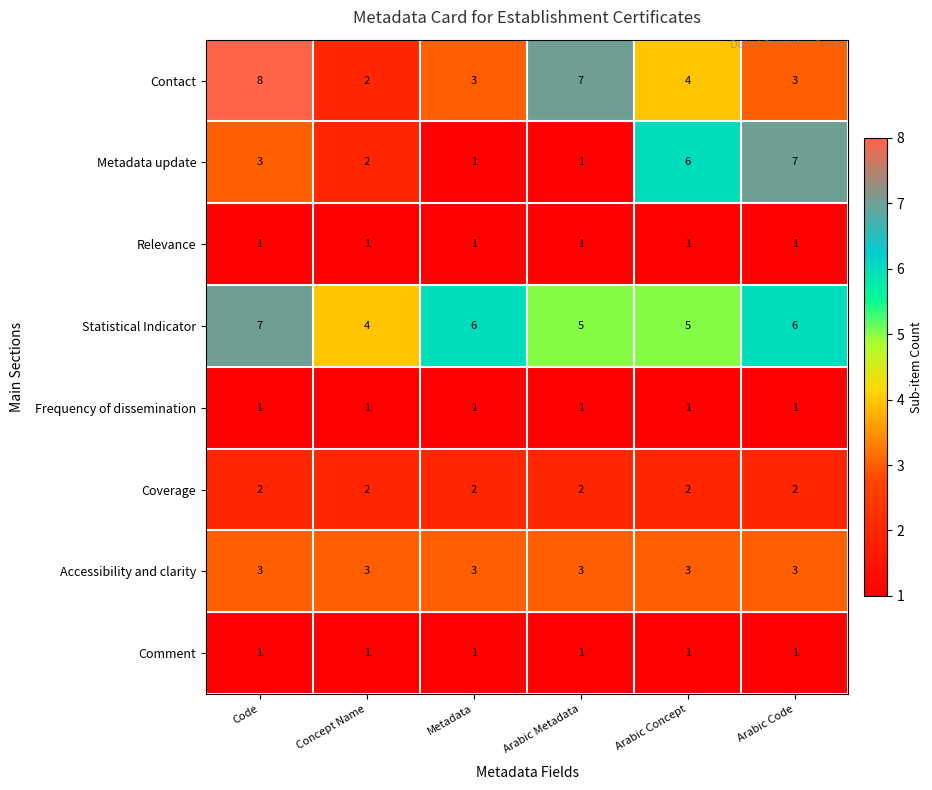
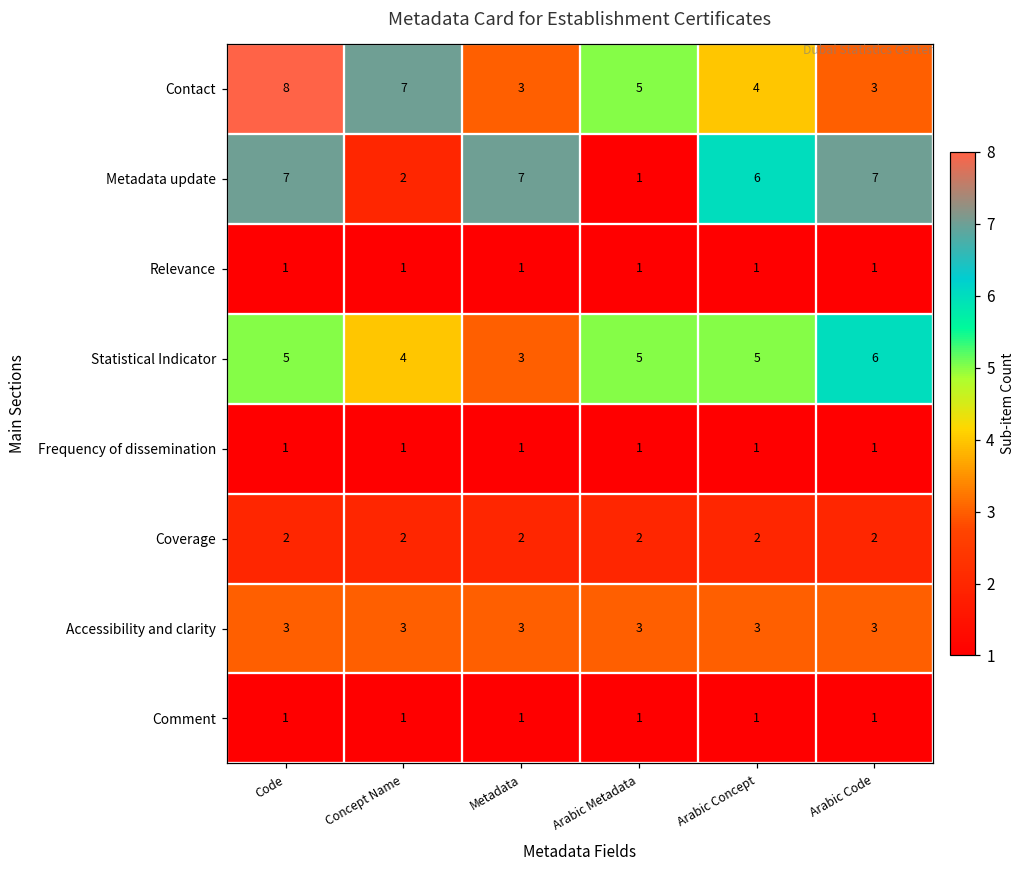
Contact, Concept Name: 2 -> 7
Contact, Arabic Metadata: 7 -> 5
Metadata update, Code: 3 -> 7
Metadata update, Metadata: 1 -> 7
Statistical Indicator, Code: 7 -> 5
Statistical Indicator, Metadata: 6 -> 3
